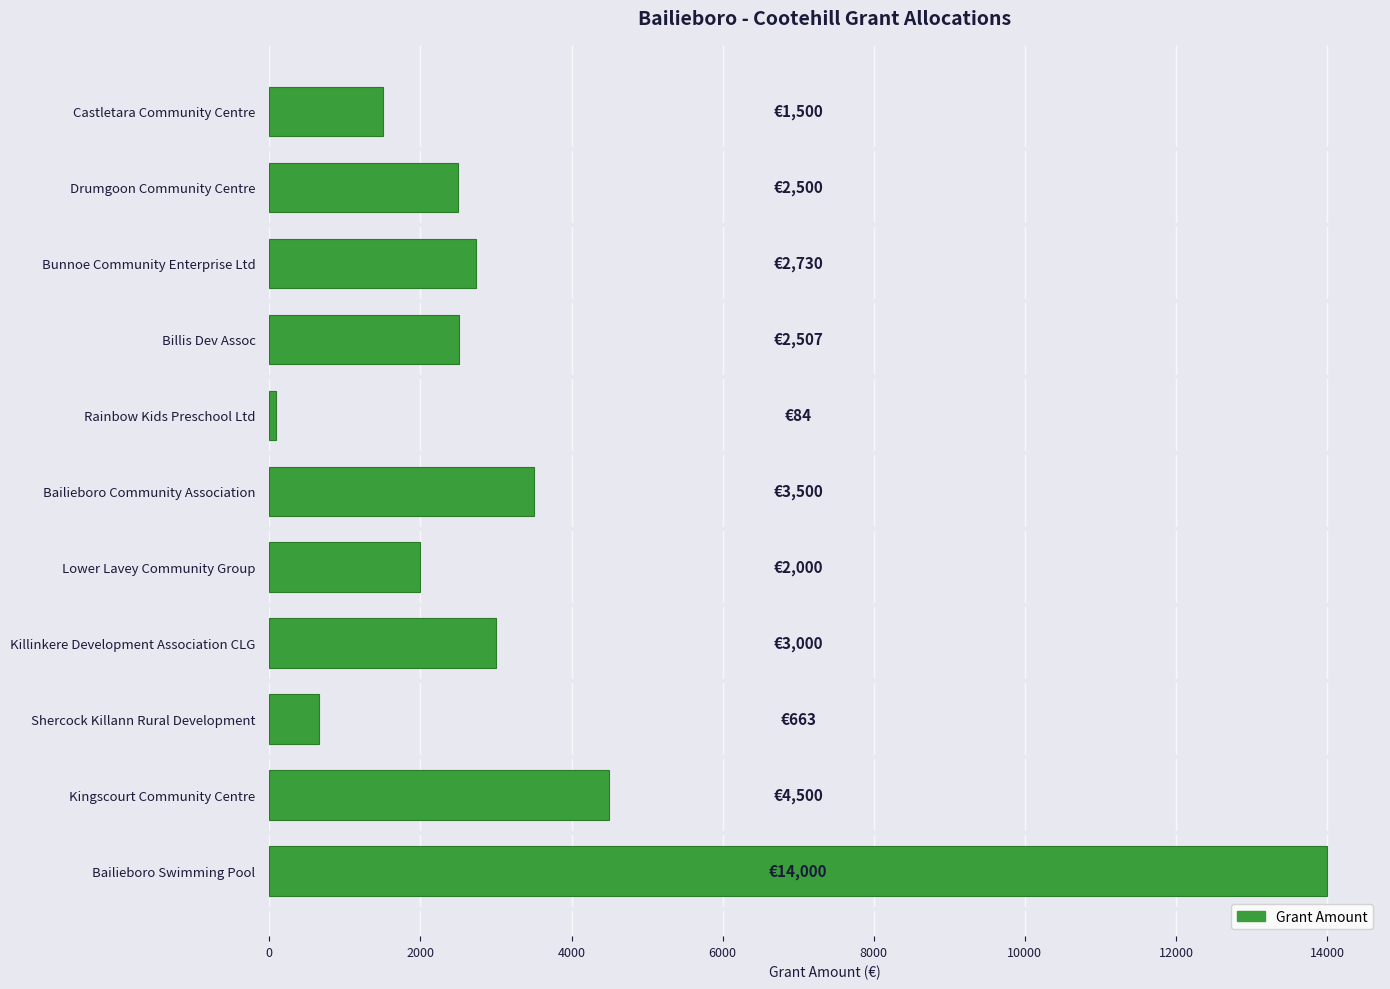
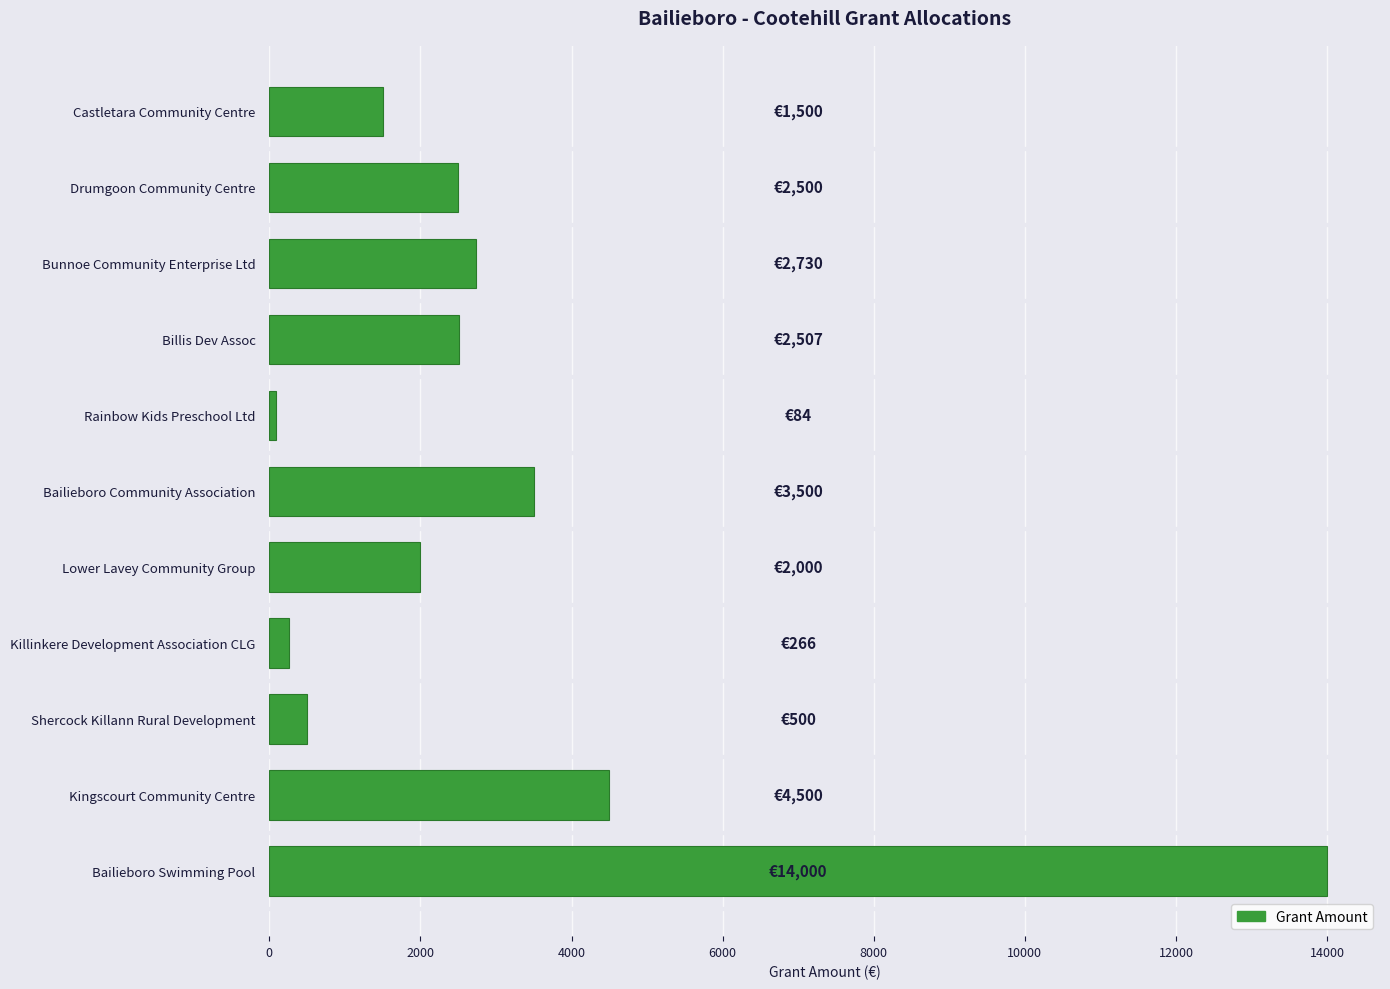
Killinkere Development Association CLG: €3,000 -> €266
Shercock Killann Rural Development: €663 -> €500
